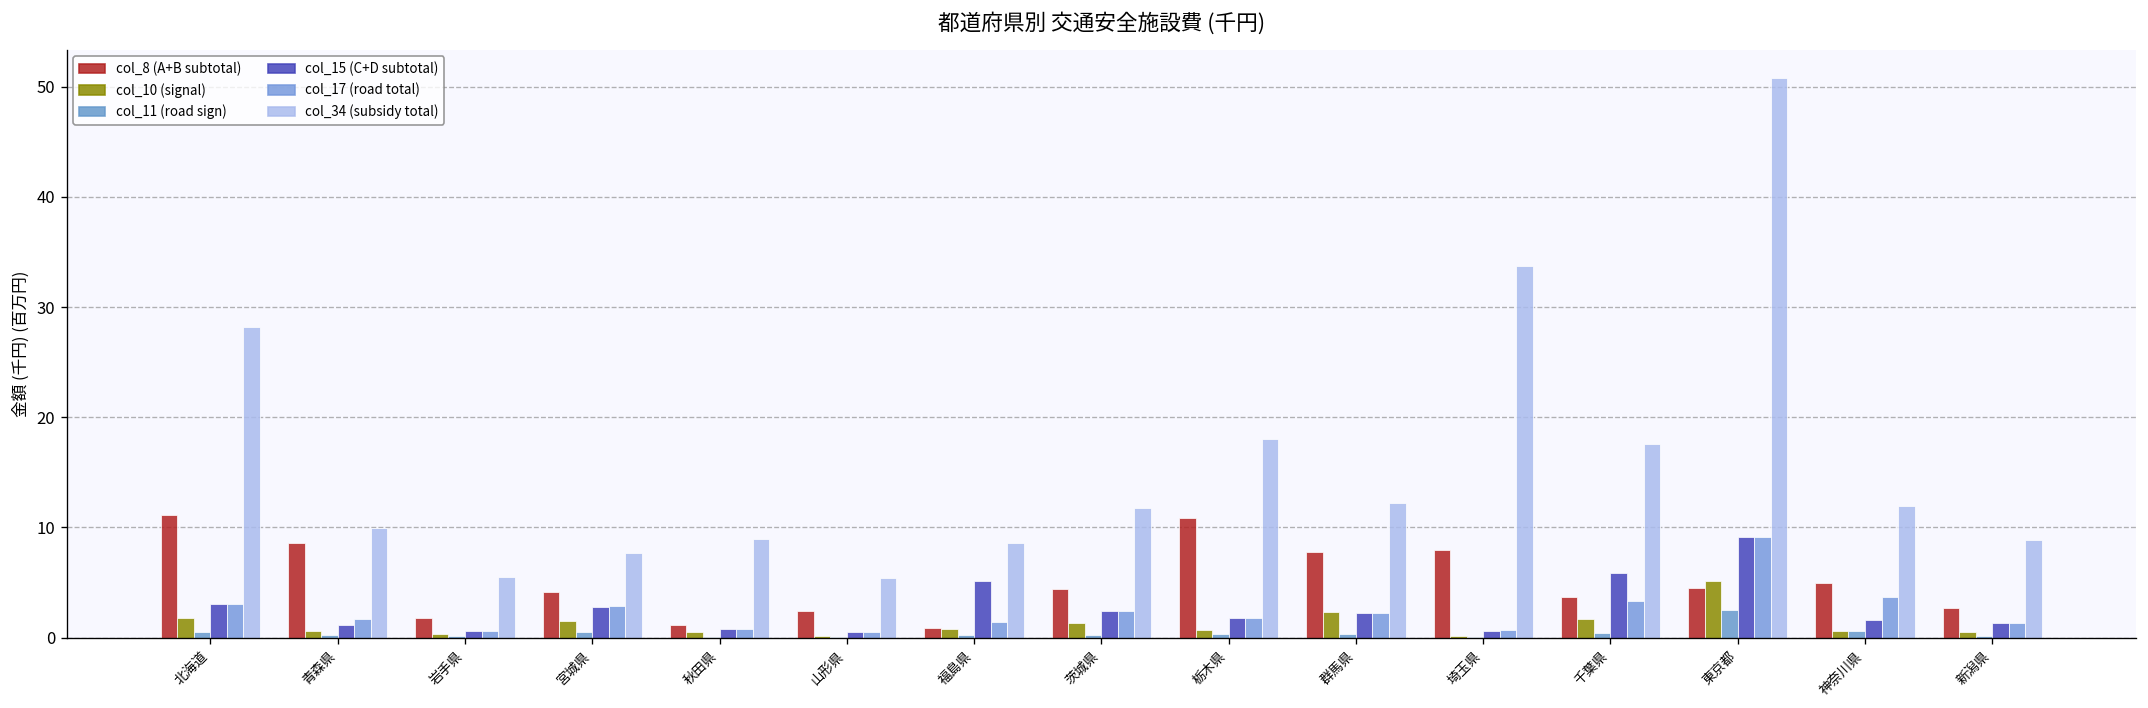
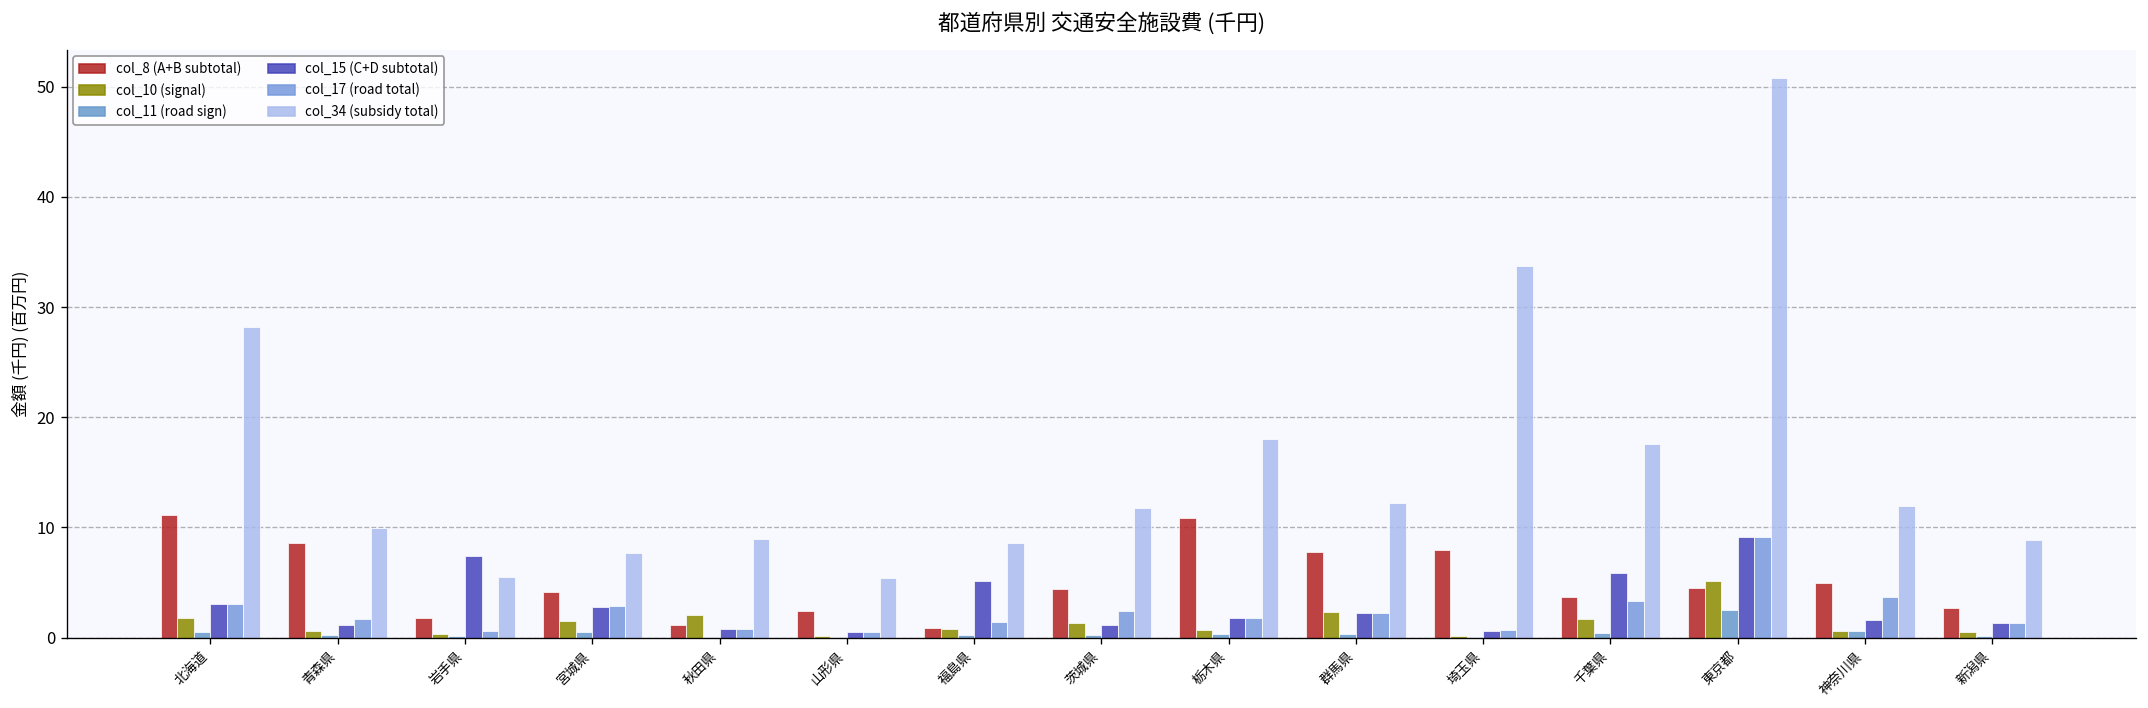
col_15 (C+D subtotal), 岩手県: 1 -> 7
col_10 (signal), 秋田県: 1 -> 2
col_15 (C+D subtotal), 茨城県: 2 -> 1
